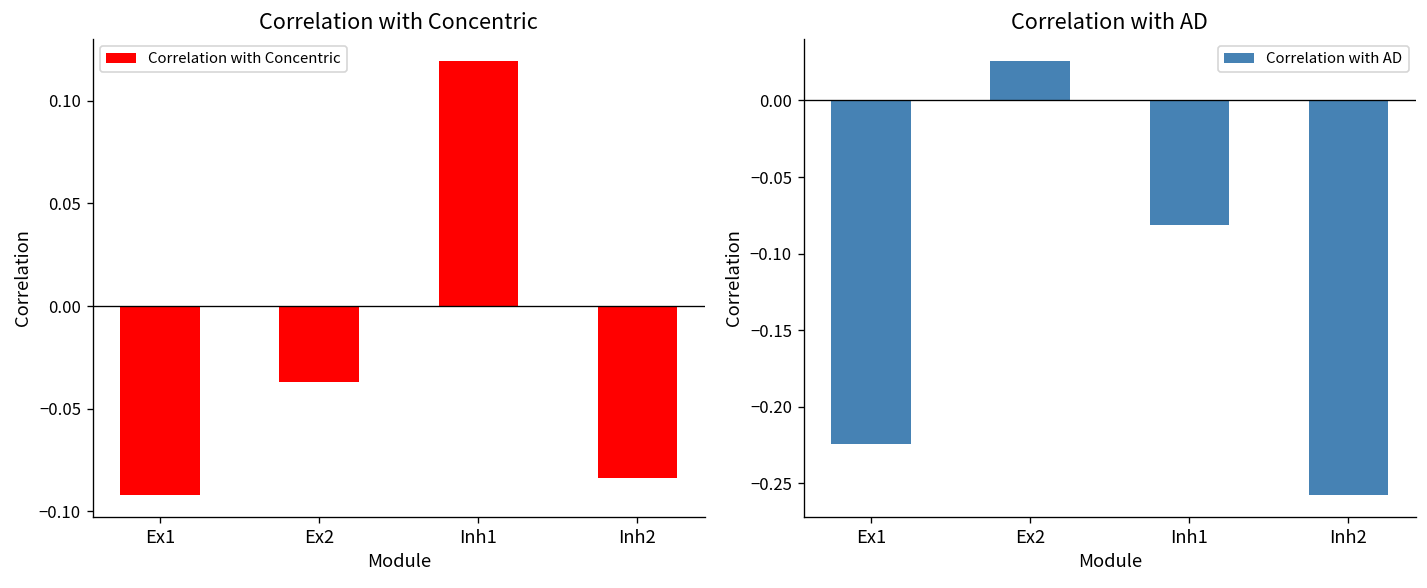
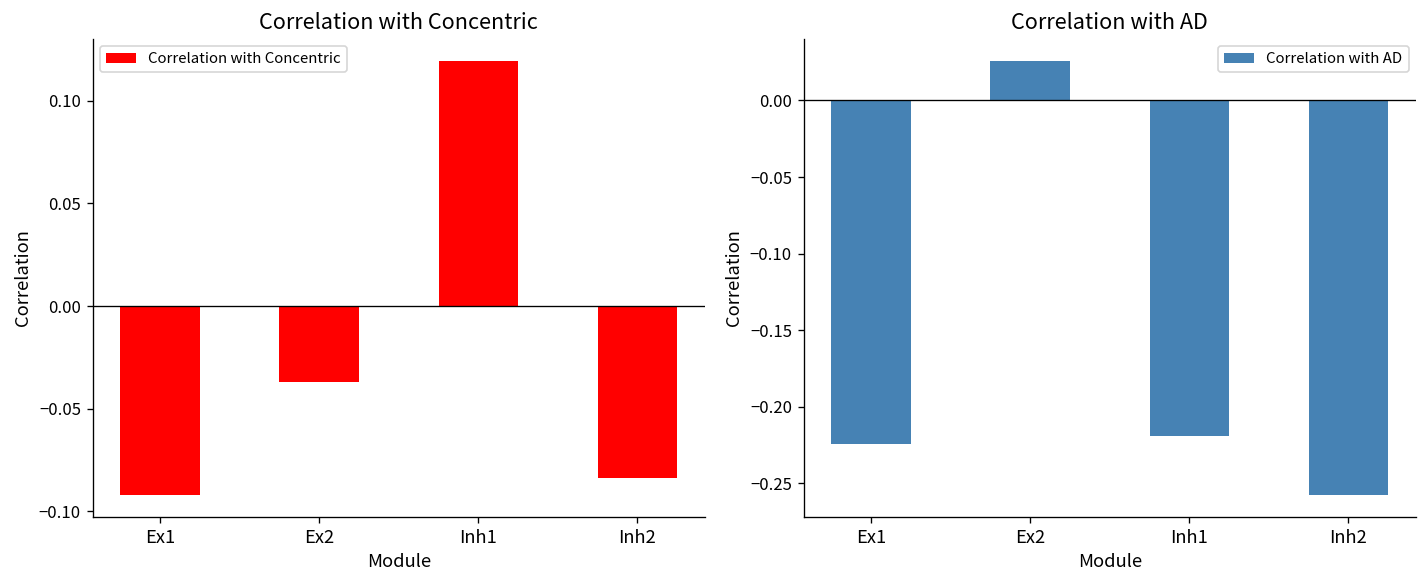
Correlation with AD, Inh1: -0.081 -> -0.219
